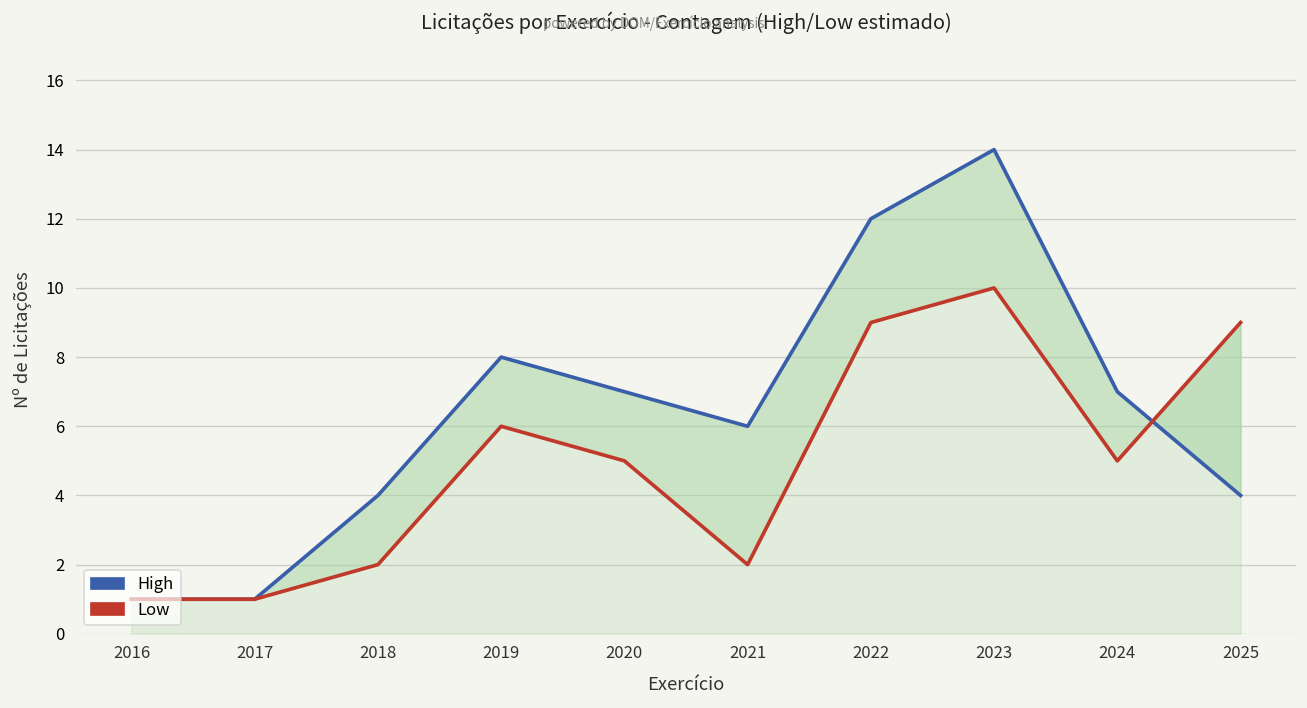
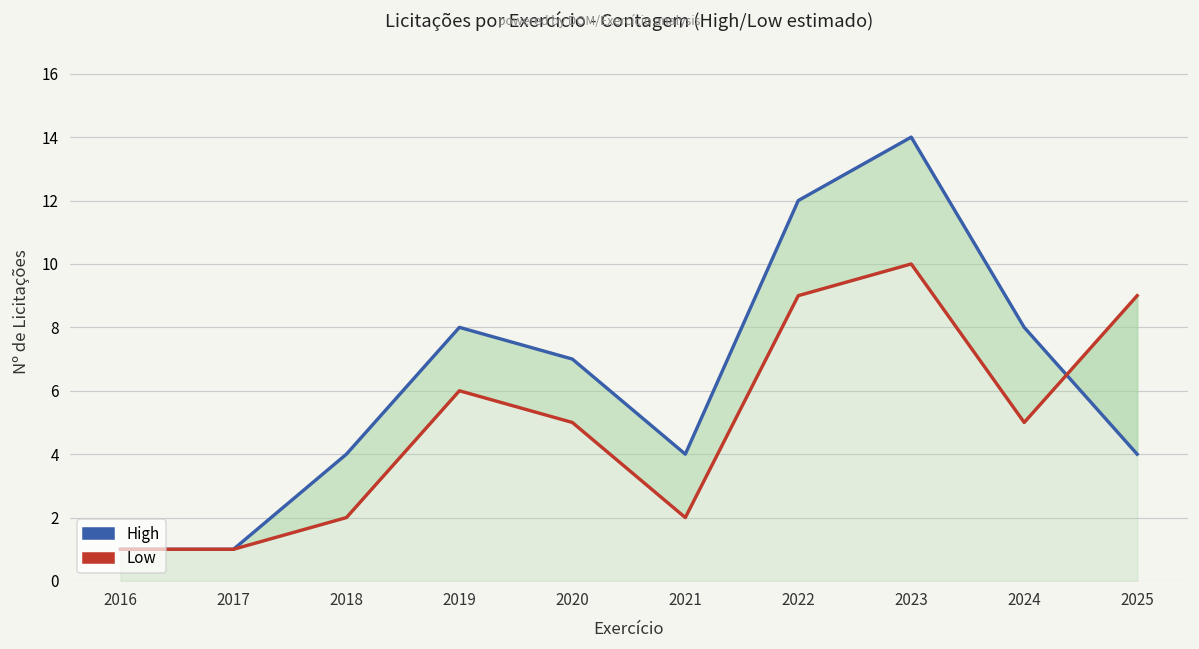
High, 2021: 6 -> 4
High, 2024: 7 -> 8
